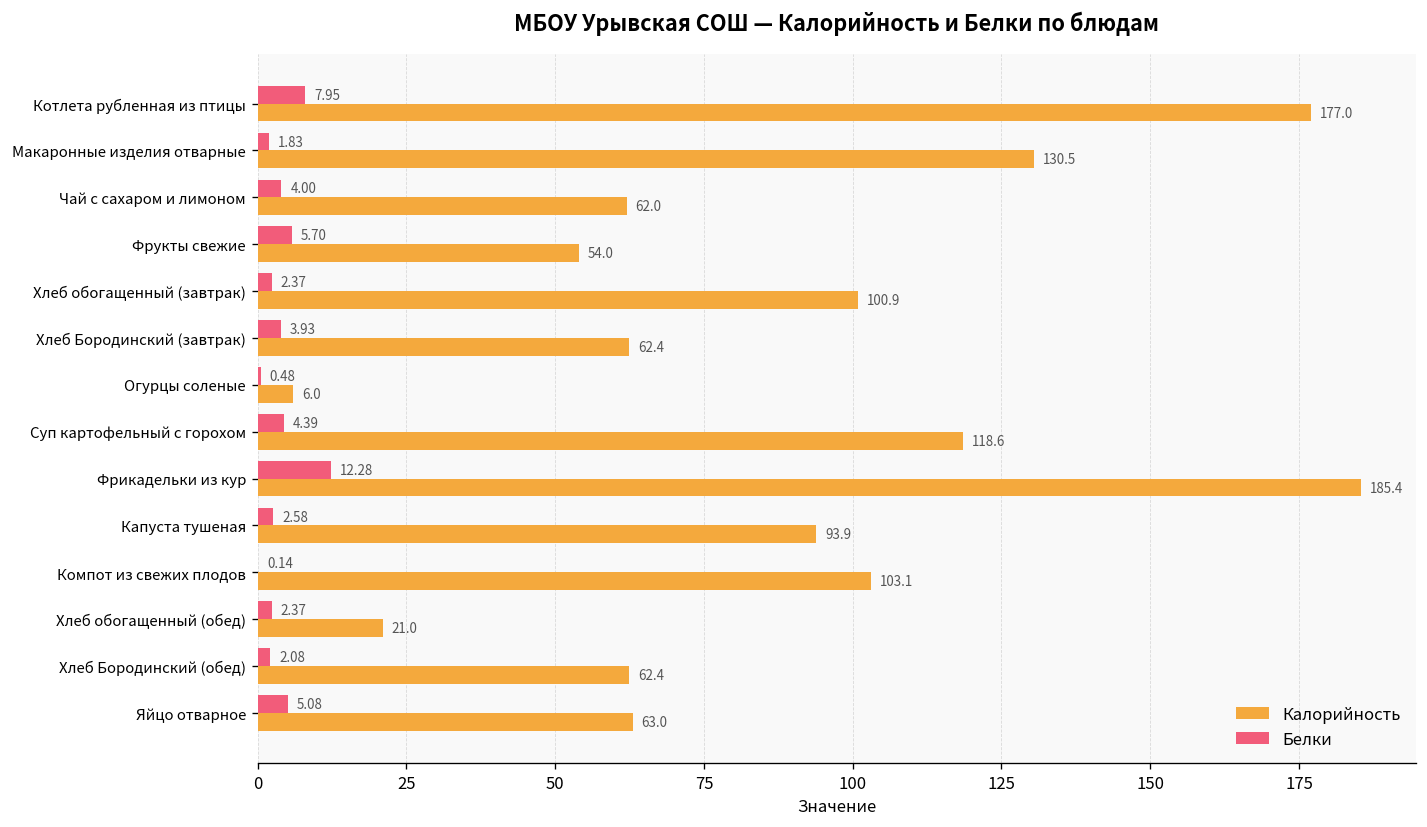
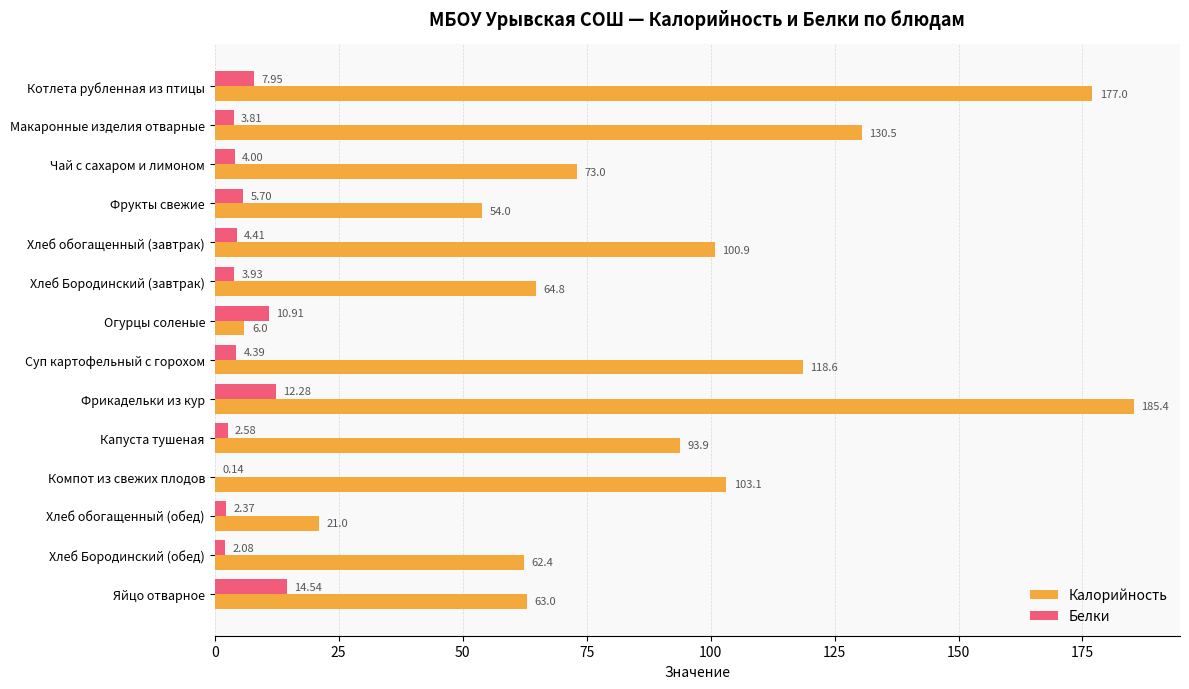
Белки, Макаронные изделия отварные: 1.83 -> 3.81
Калорийность, Чай с сахаром и лимоном: 62.0 -> 73.0
Белки, Хлеб обогащенный (завтрак): 2.37 -> 4.41
Калорийность, Хлеб Бородинский (завтрак): 62.4 -> 64.8
Белки, Огурцы соленые: 0.48 -> 10.91
Белки, Яйцо отварное: 5.08 -> 14.54
